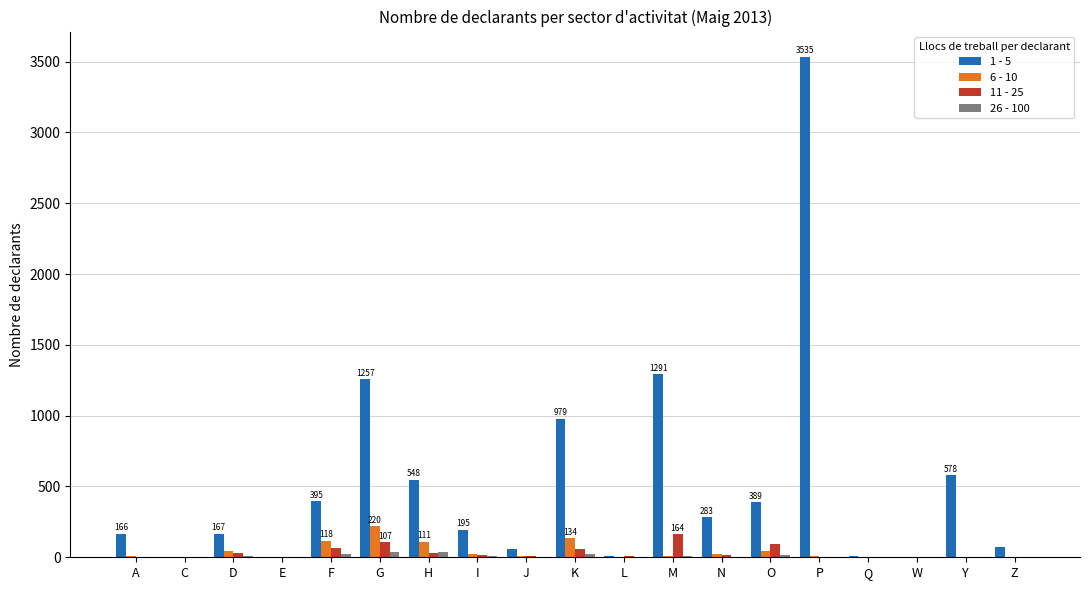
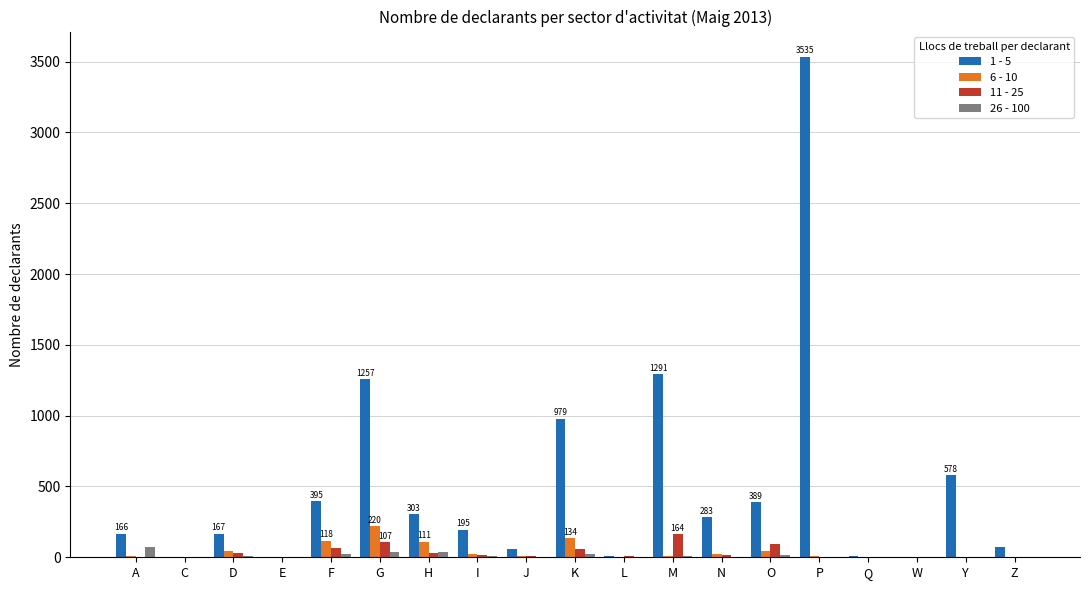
26 - 100, A: 0 -> 70
1 - 5, H: 548 -> 303
